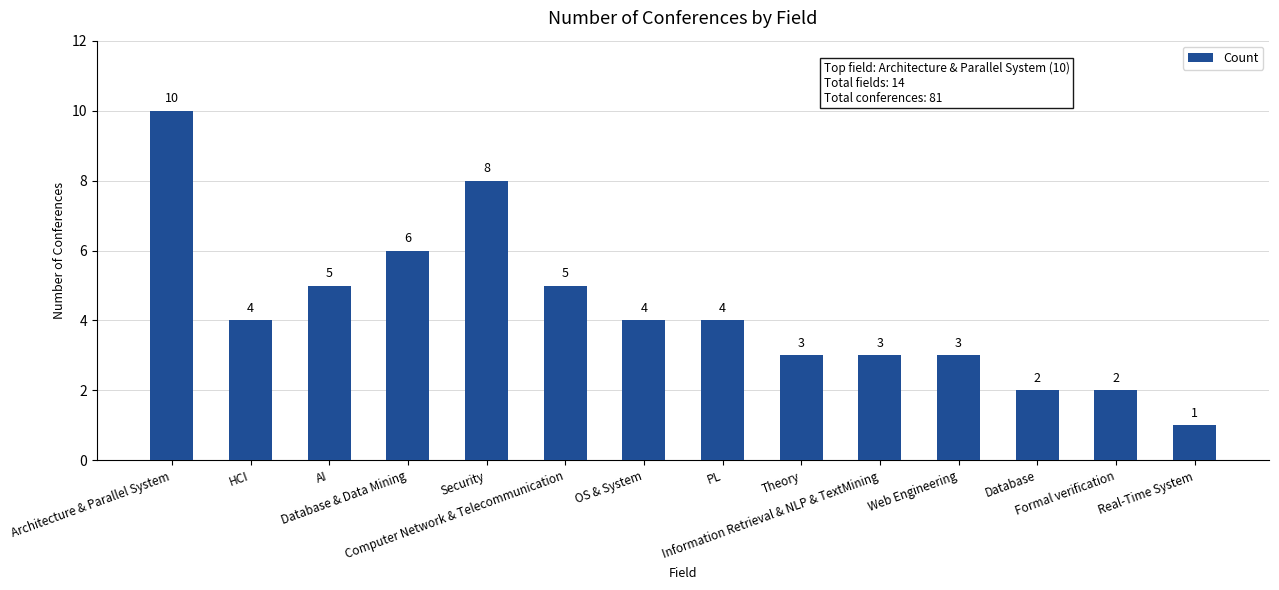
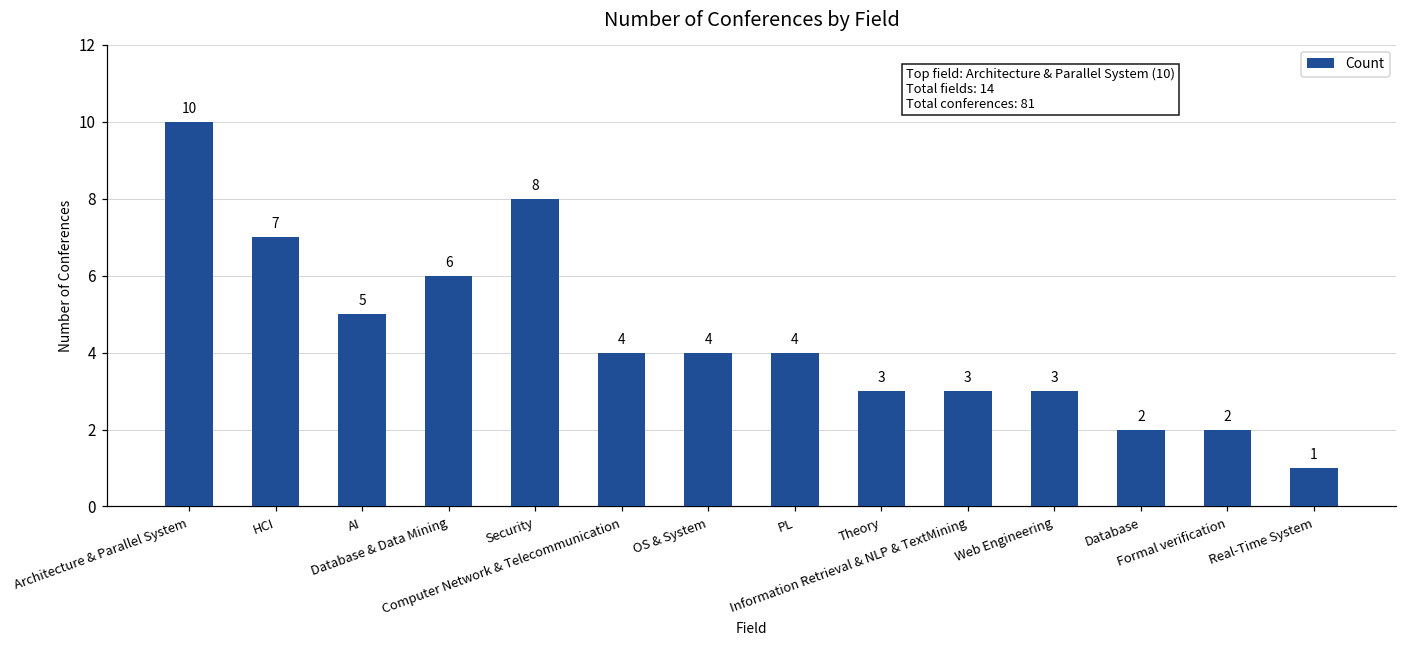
HCI: 4 -> 7
Computer Network & Telecommunication: 5 -> 4
